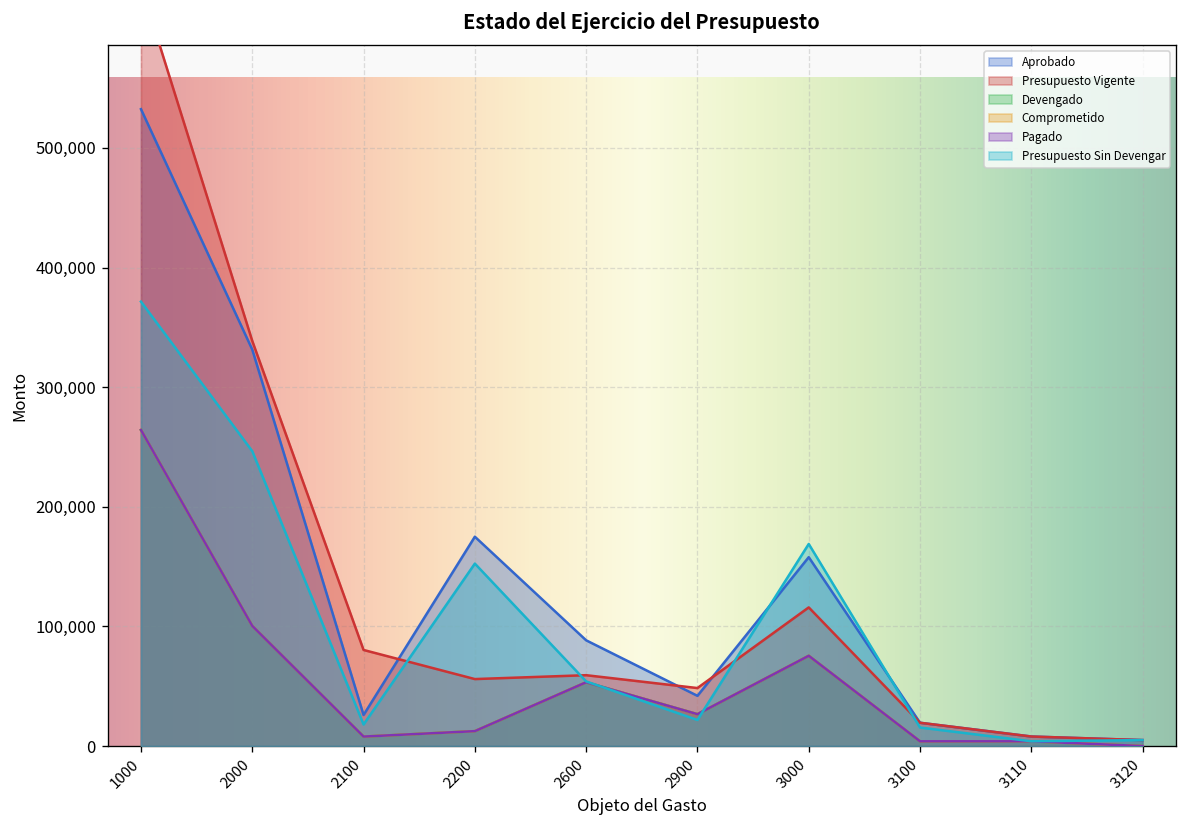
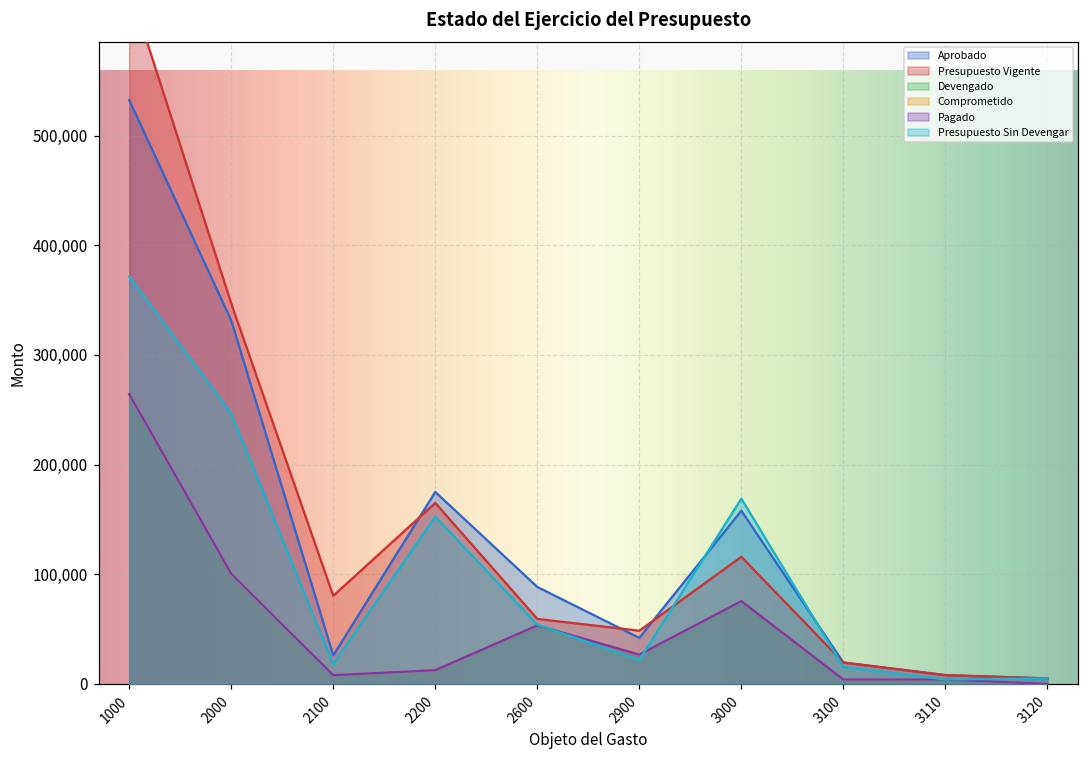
Presupuesto Vigente, 2000: 340,000 -> 350,000
Presupuesto Vigente, 2200: 60,000 -> 170,000
